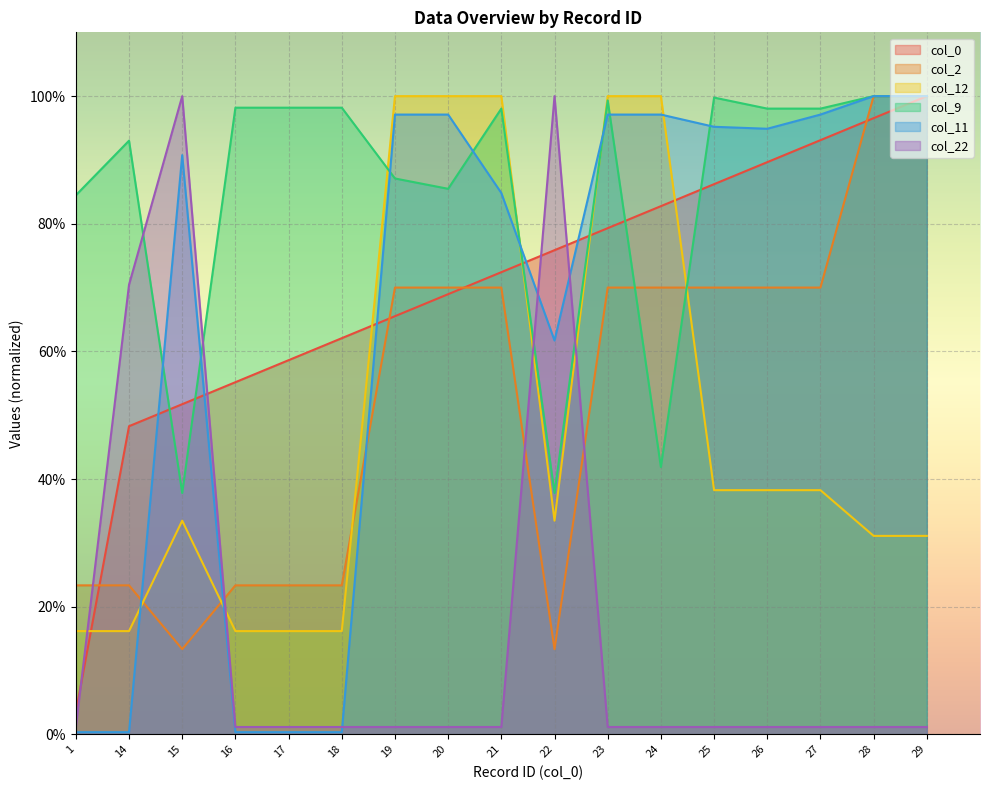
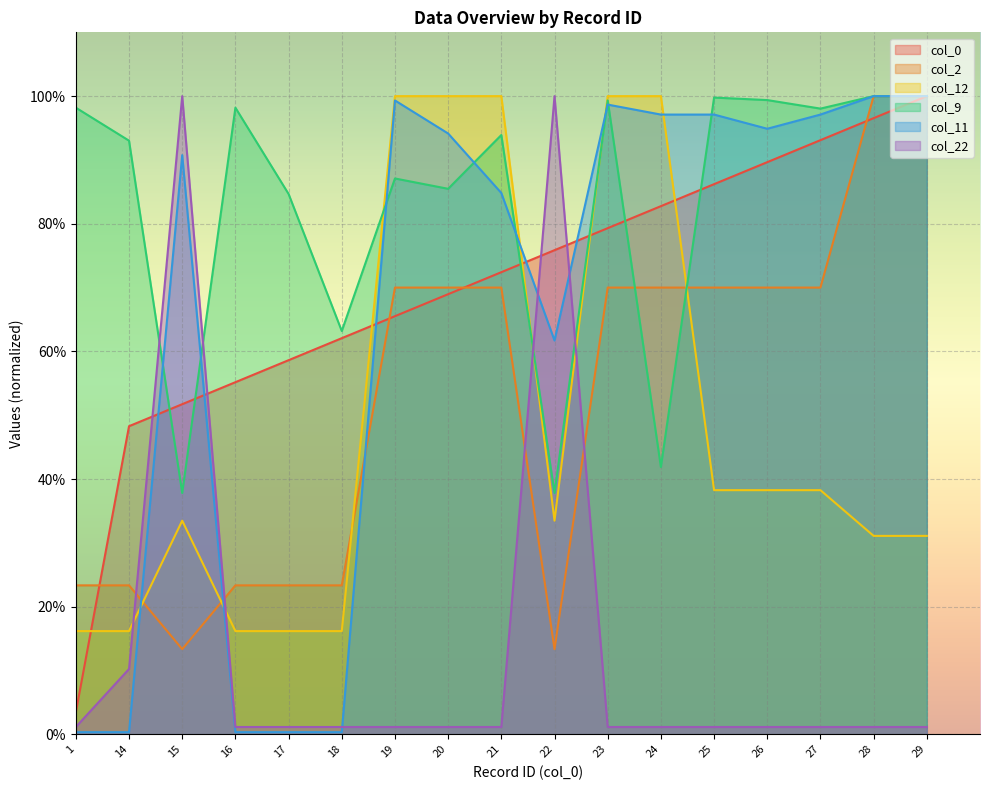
col_9, 1: 84% -> 98%
col_22, 14: 70% -> 10%
col_9, 17: 98% -> 85%
col_9, 18: 98% -> 63%
col_11, 19: 97% -> 99%
col_11, 20: 97% -> 94%
col_9, 21: 98% -> 94%
col_11, 23: 97% -> 99%
col_11, 25: 95% -> 97%
col_9, 26: 98% -> 99%
